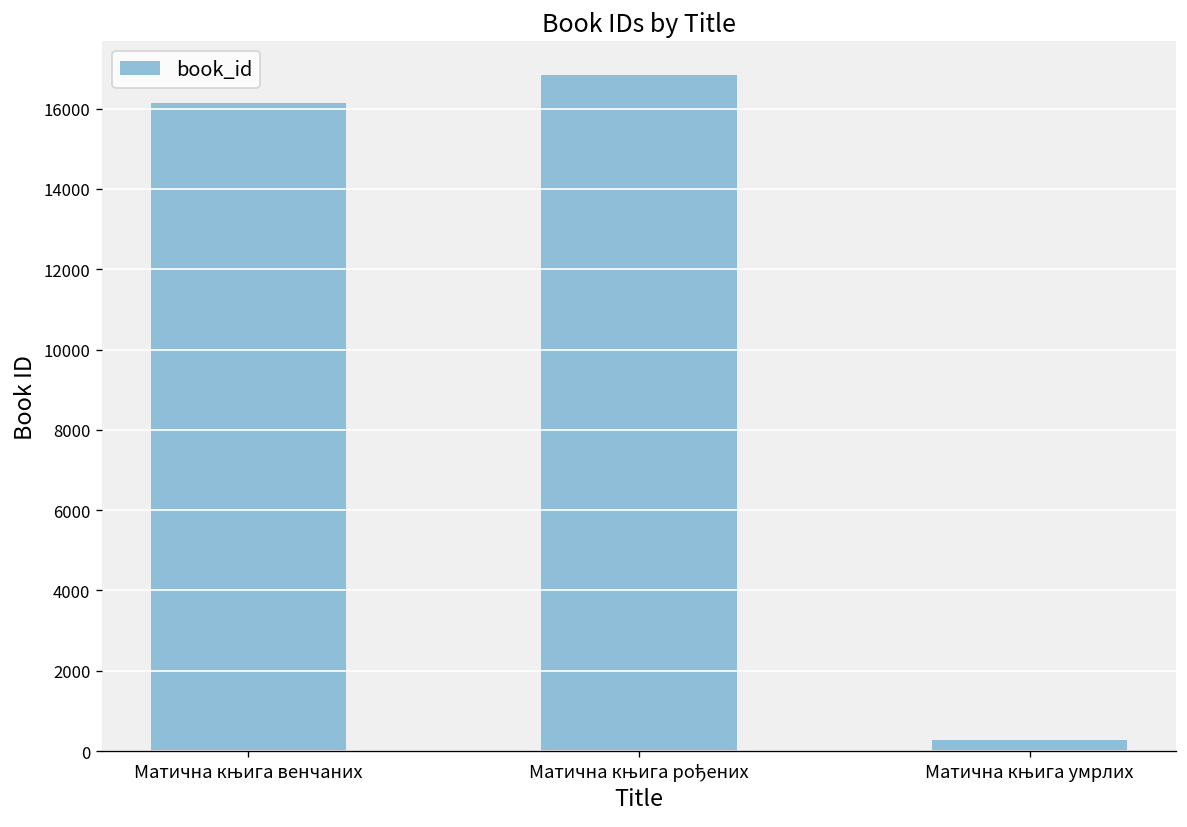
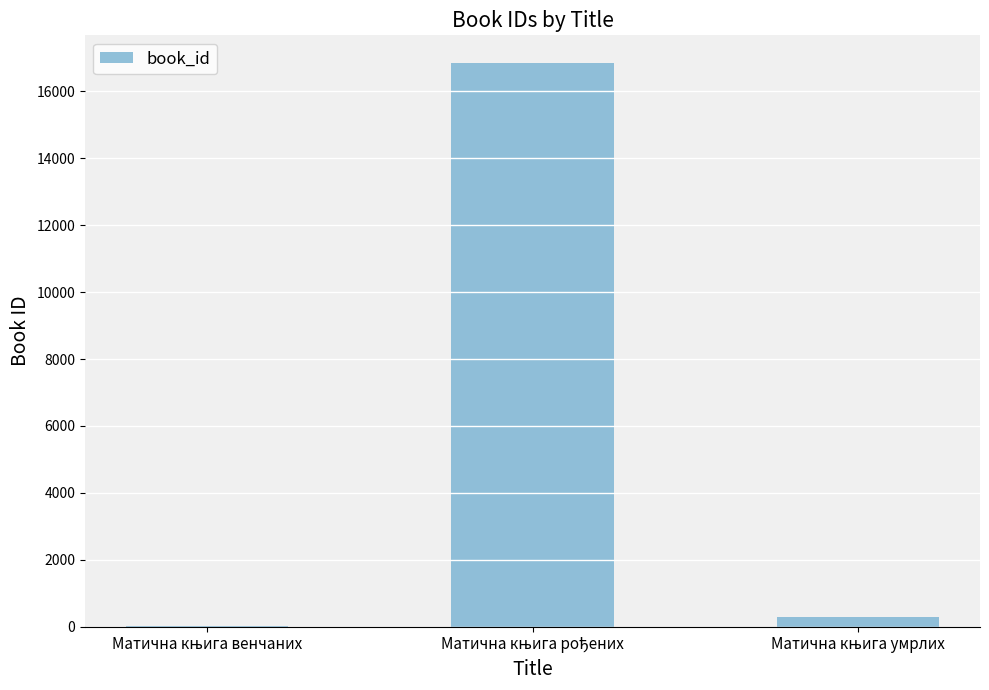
Матична књига венчаних: 16100 -> 0
